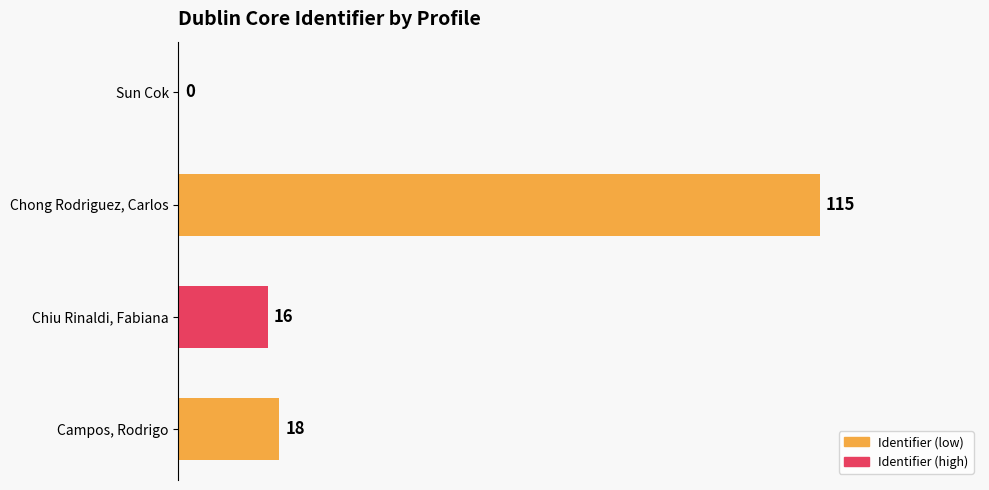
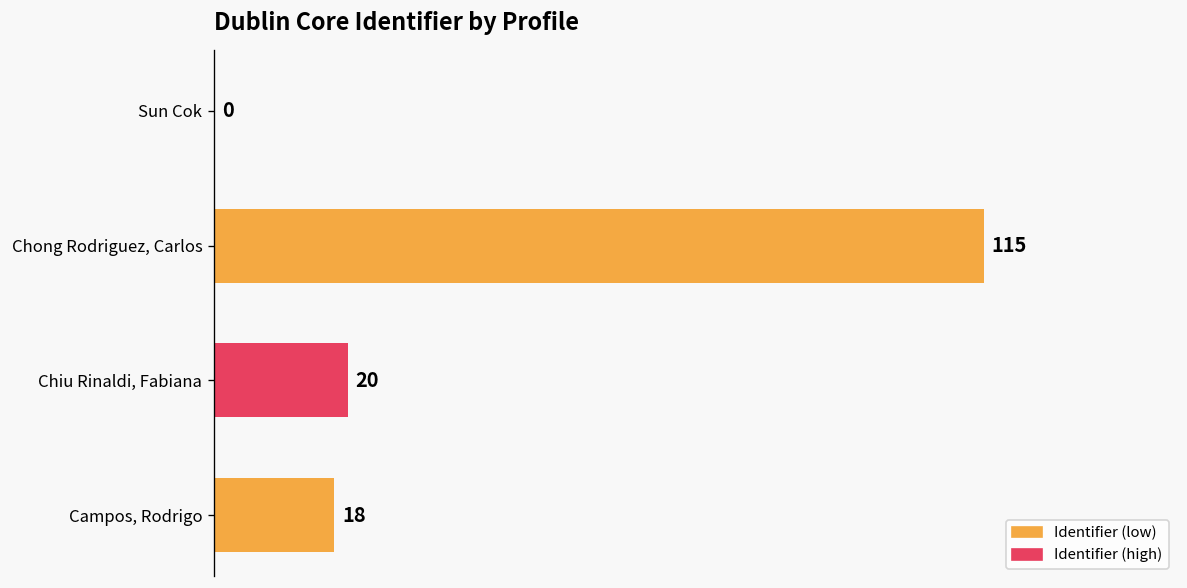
Chiu Rinaldi, Fabiana: 16 -> 20
